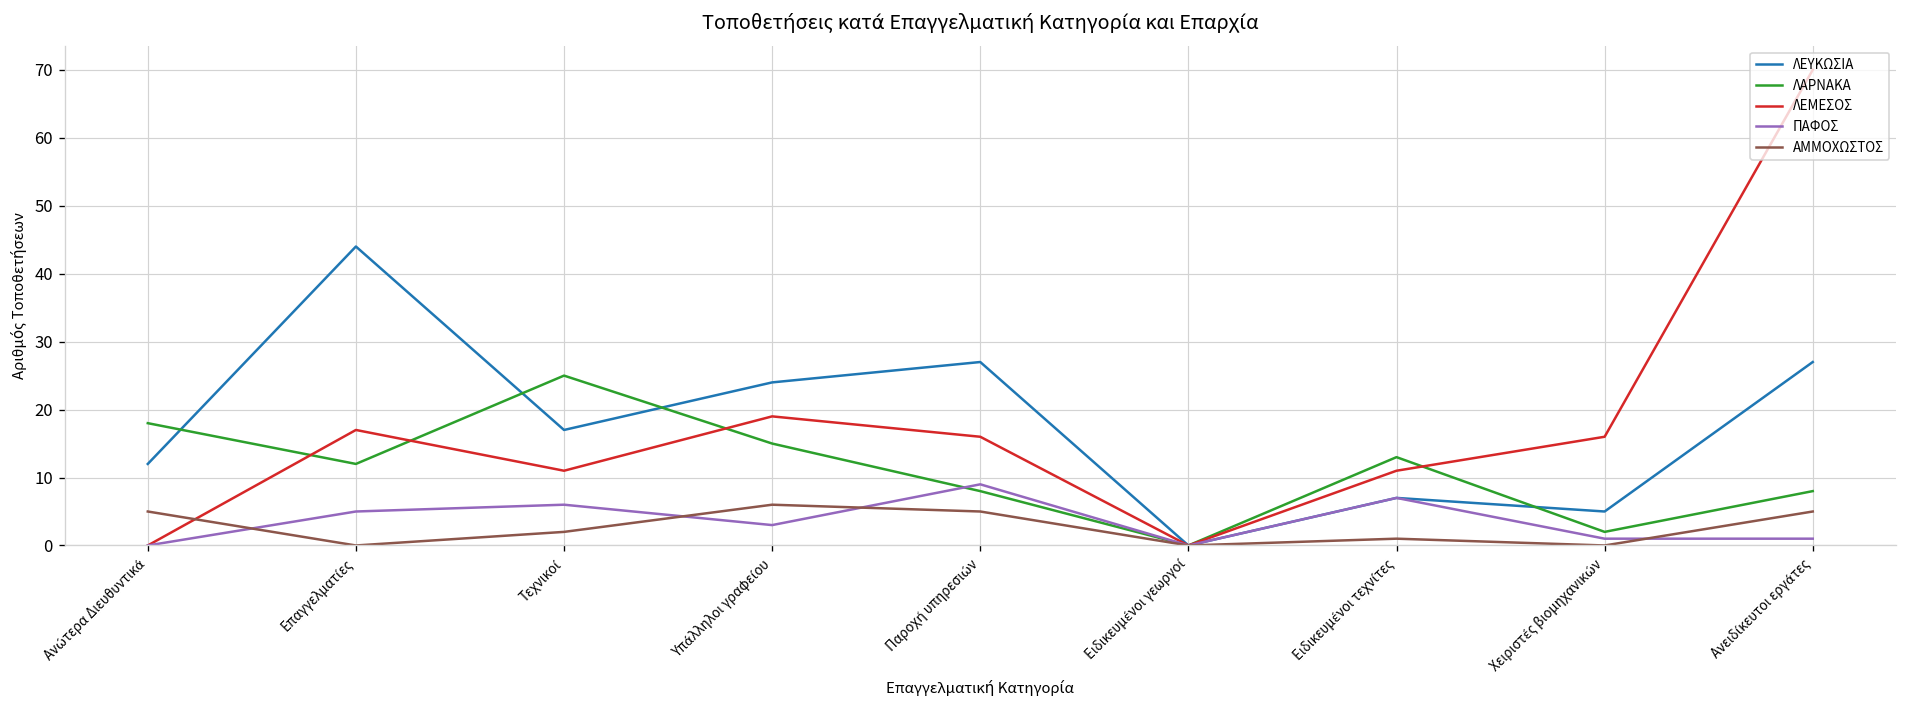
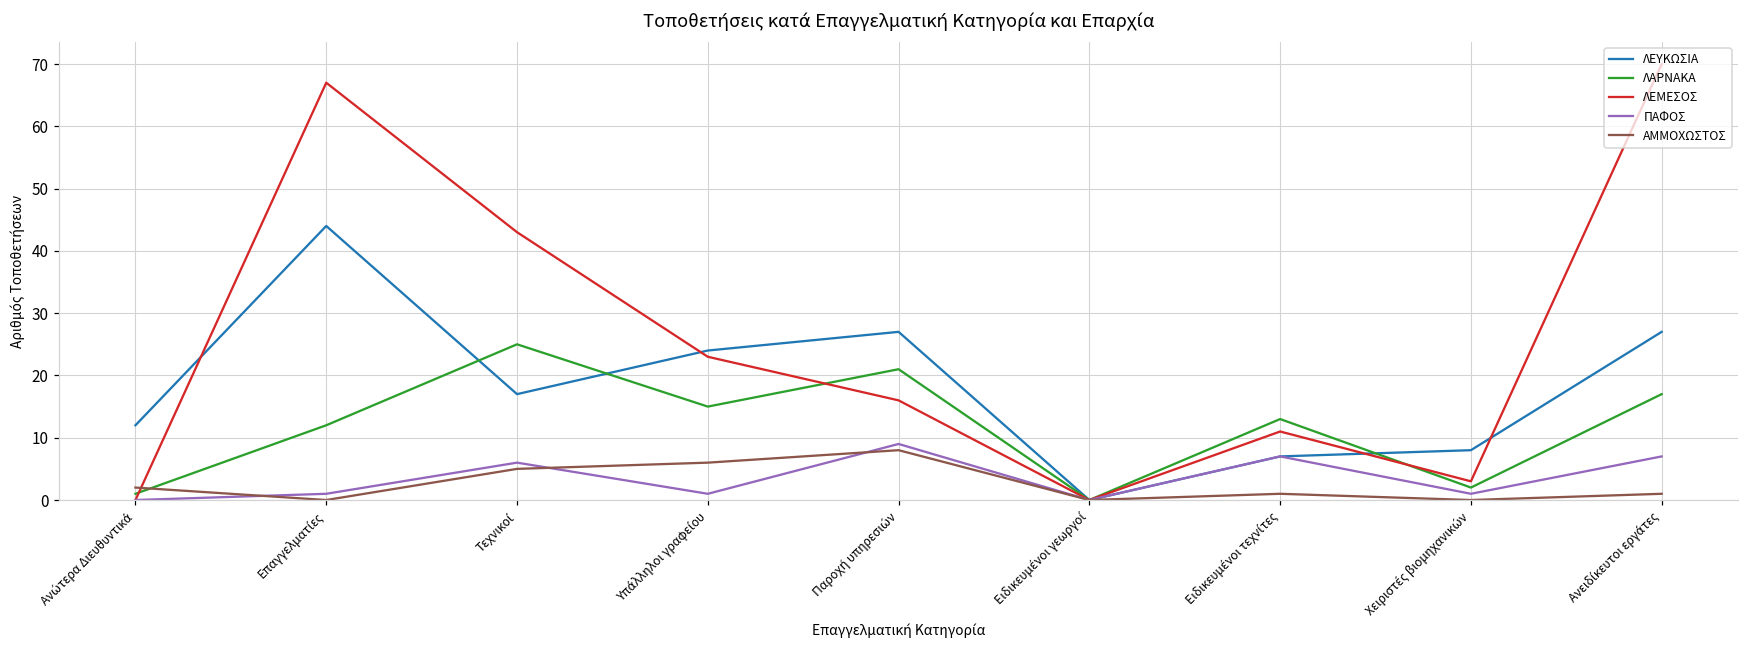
ΛΑΡΝΑΚΑ, Ανώτερα Διευθυντικά: 18 -> 1
ΑΜΜΟΧΩΣΤΟΣ, Ανώτερα Διευθυντικά: 5 -> 2
ΛΕΜΕΣΟΣ, Επαγγελματίες: 17 -> 67
ΠΑΦΟΣ, Επαγγελματίες: 5 -> 1
ΛΕΜΕΣΟΣ, Τεχνικοί: 11 -> 43
ΑΜΜΟΧΩΣΤΟΣ, Τεχνικοί: 2 -> 5
ΛΕΜΕΣΟΣ, Υπάλληλοι γραφείου: 19 -> 23
ΠΑΦΟΣ, Υπάλληλοι γραφείου: 3 -> 1
ΛΑΡΝΑΚΑ, Παροχή υπηρεσιών: 8 -> 21
ΑΜΜΟΧΩΣΤΟΣ, Παροχή υπηρεσιών: 5 -> 8
ΛΕΥΚΩΣΙΑ, Χειριστές βιομηχανικών: 5 -> 8
ΛΕΜΕΣΟΣ, Χειριστές βιομηχανικών: 16 -> 3
ΛΑΡΝΑΚΑ, Ανειδίκευτοι εργάτες: 8 -> 17
ΠΑΦΟΣ, Ανειδίκευτοι εργάτες: 1 -> 7
ΑΜΜΟΧΩΣΤΟΣ, Ανειδίκευτοι εργάτες: 5 -> 1
